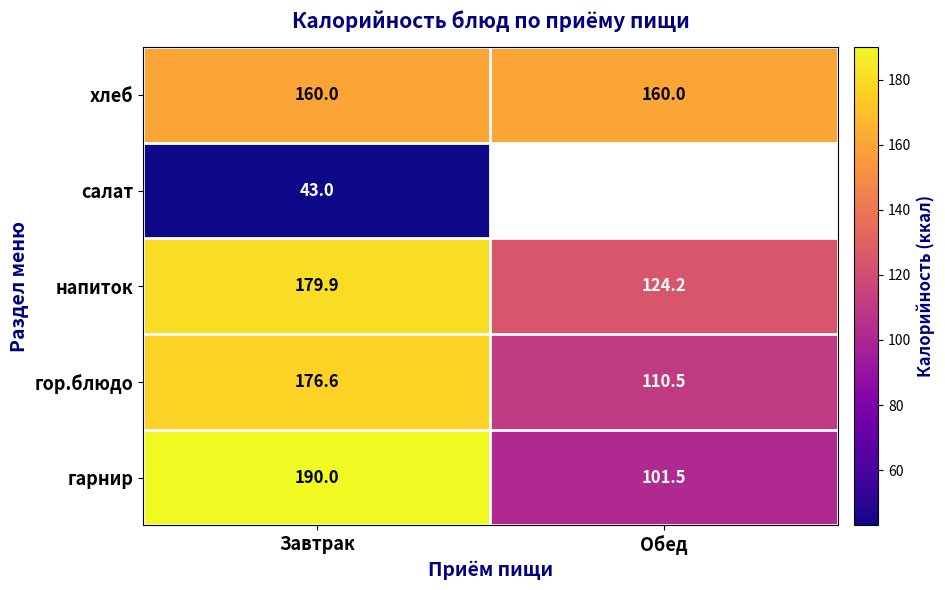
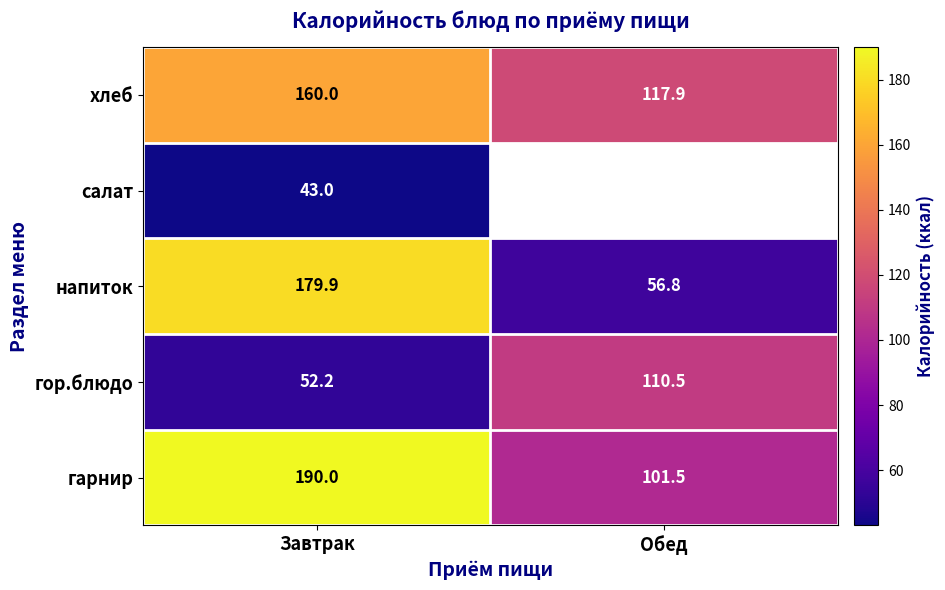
хлеб, Обед: 160.0 -> 117.9
напиток, Обед: 124.2 -> 56.8
гор.блюдо, Завтрак: 176.6 -> 52.2
